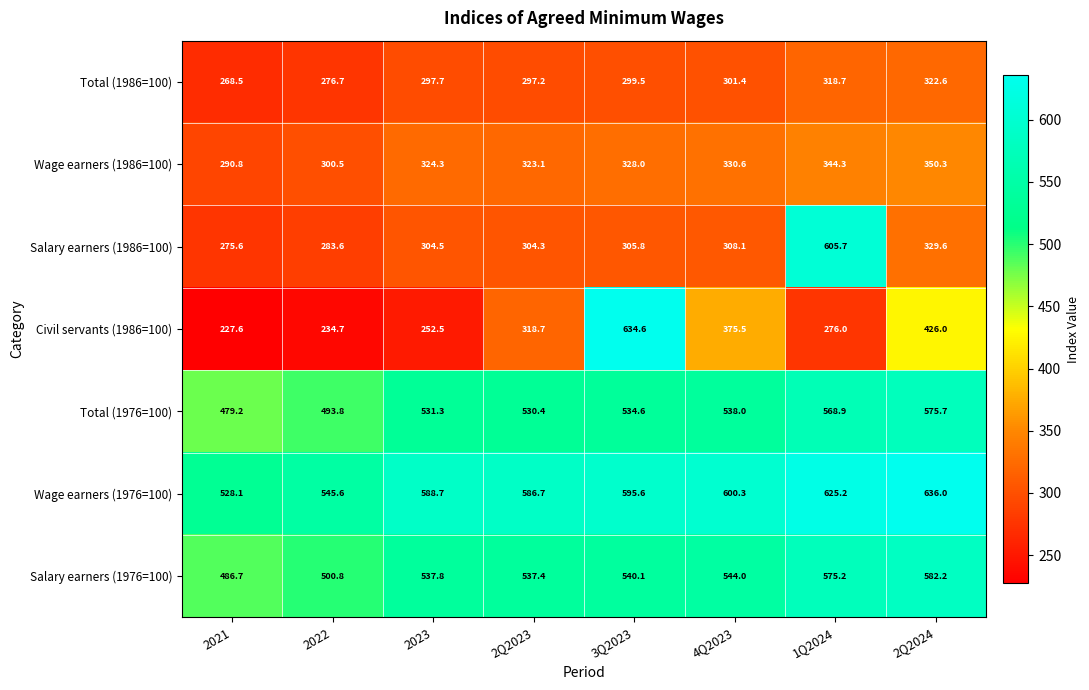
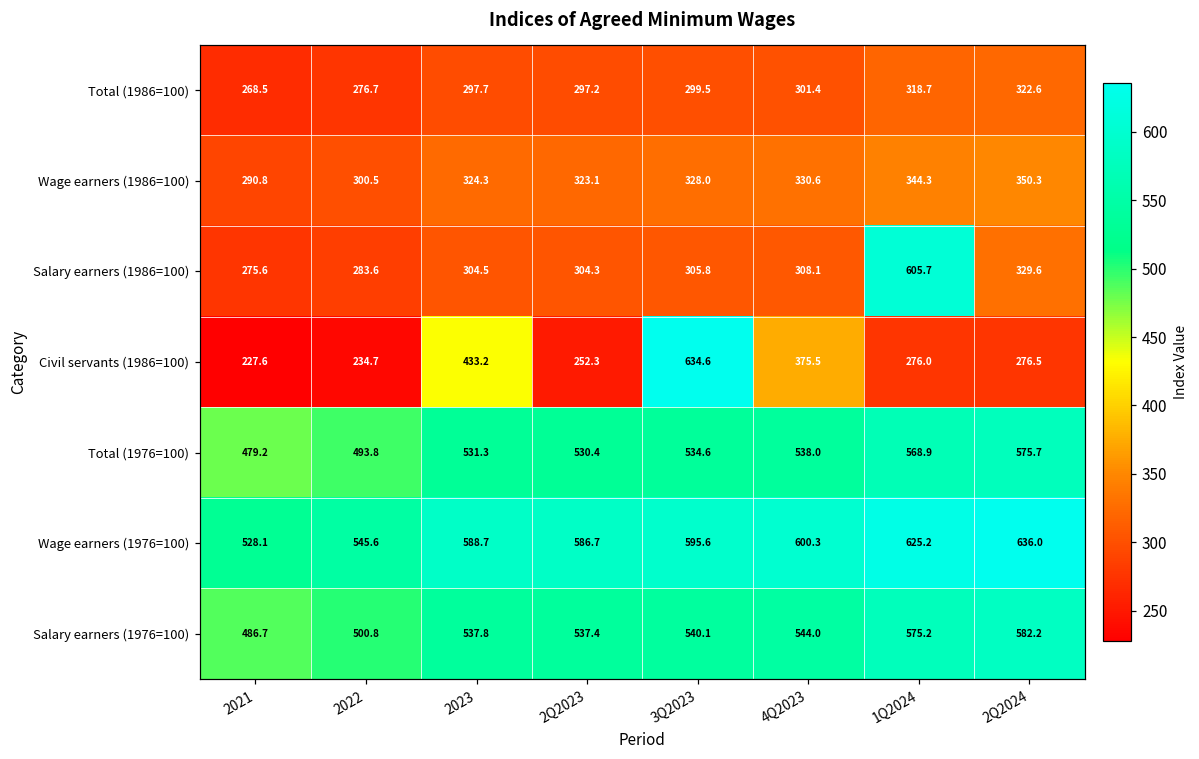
Civil servants (1986=100), 2023: 252.5 -> 433.2
Civil servants (1986=100), 2Q2023: 318.7 -> 252.3
Civil servants (1986=100), 2Q2024: 426.0 -> 276.5
